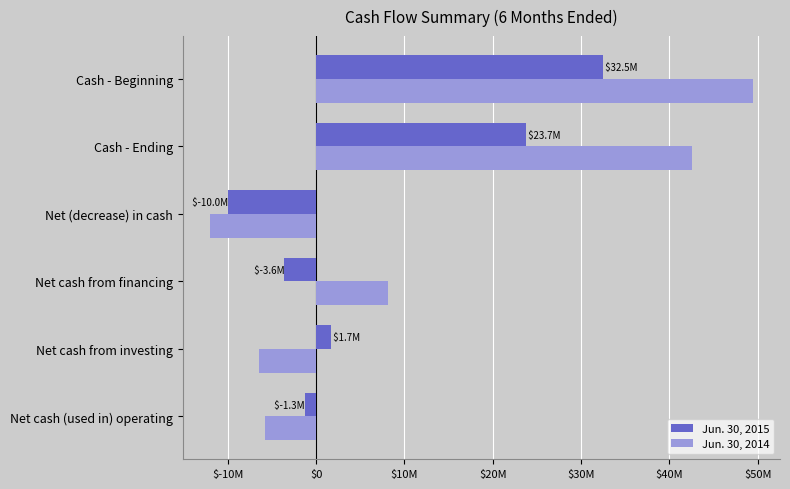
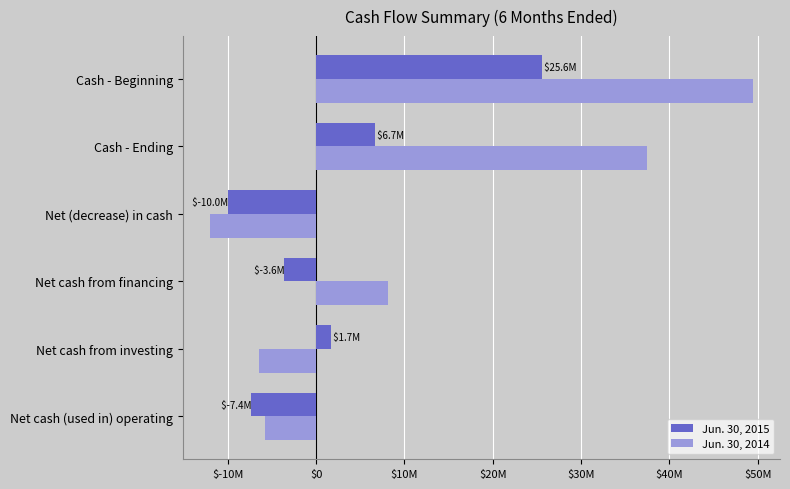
Jun. 30, 2015, Cash - Beginning: $32.5M -> $25.6M
Jun. 30, 2015, Cash - Ending: $23.7M -> $6.7M
Jun. 30, 2014, Cash - Ending: $43000000 -> $37000000
Jun. 30, 2015, Net cash (used in) operating: $-1.3M -> $-7.4M
